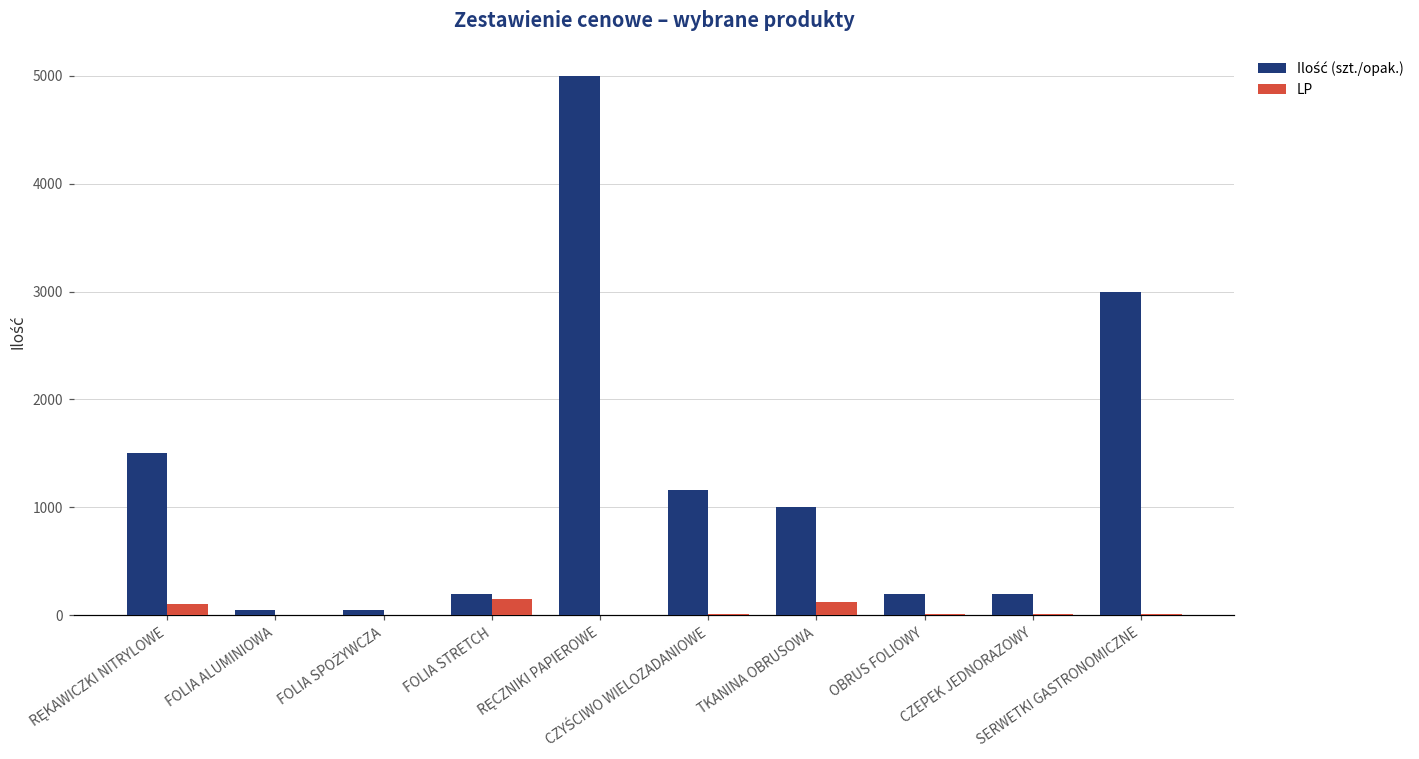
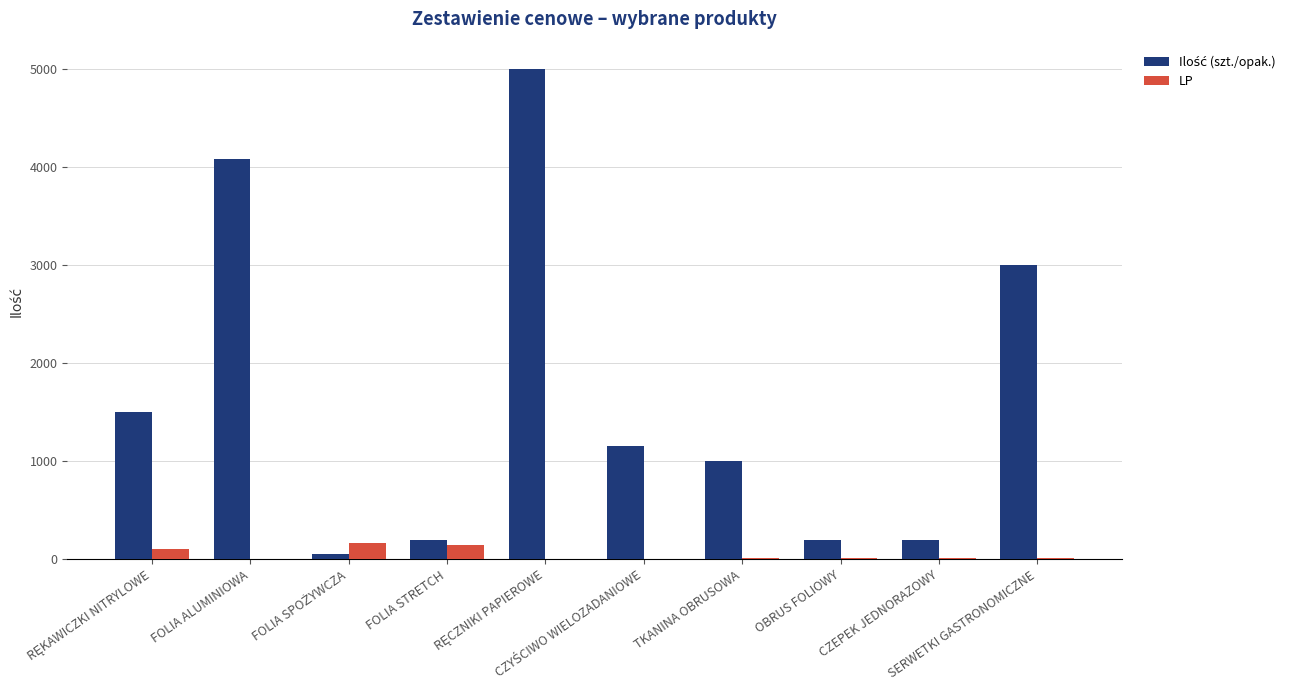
Ilość (szt./opak.), FOLIA ALUMINIOWA: 100 -> 4100
LP, FOLIA SPOŻYWCZA: 0 -> 200
LP, TKANINA OBRUSOWA: 100 -> 0
